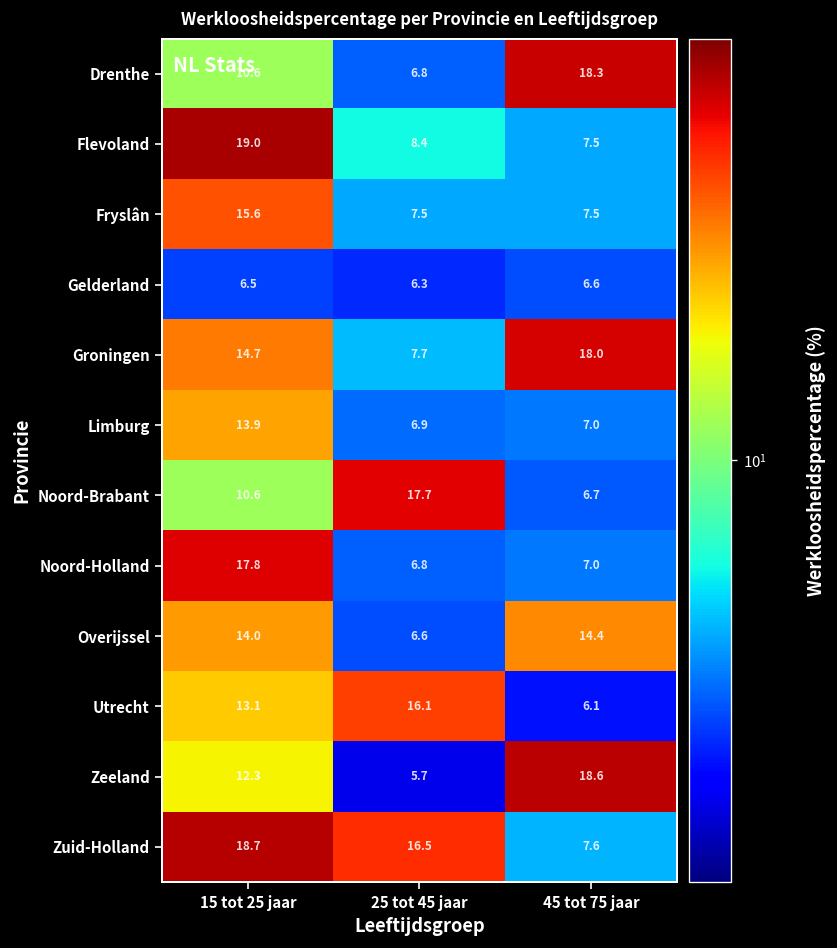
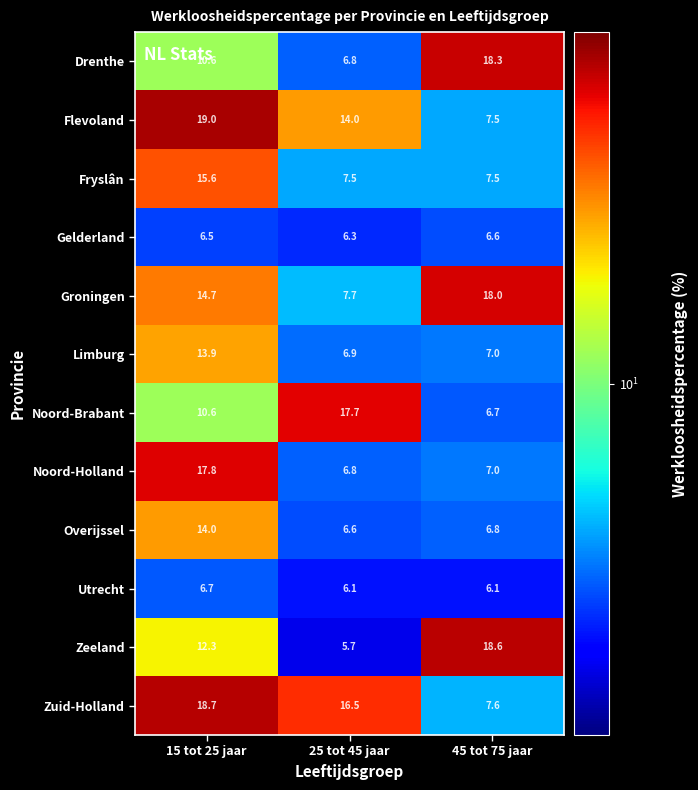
Flevoland, 25 tot 45 jaar: 8.4 -> 14.0
Overijssel, 45 tot 75 jaar: 14.4 -> 6.8
Utrecht, 15 tot 25 jaar: 13.1 -> 6.7
Utrecht, 25 tot 45 jaar: 16.1 -> 6.1
